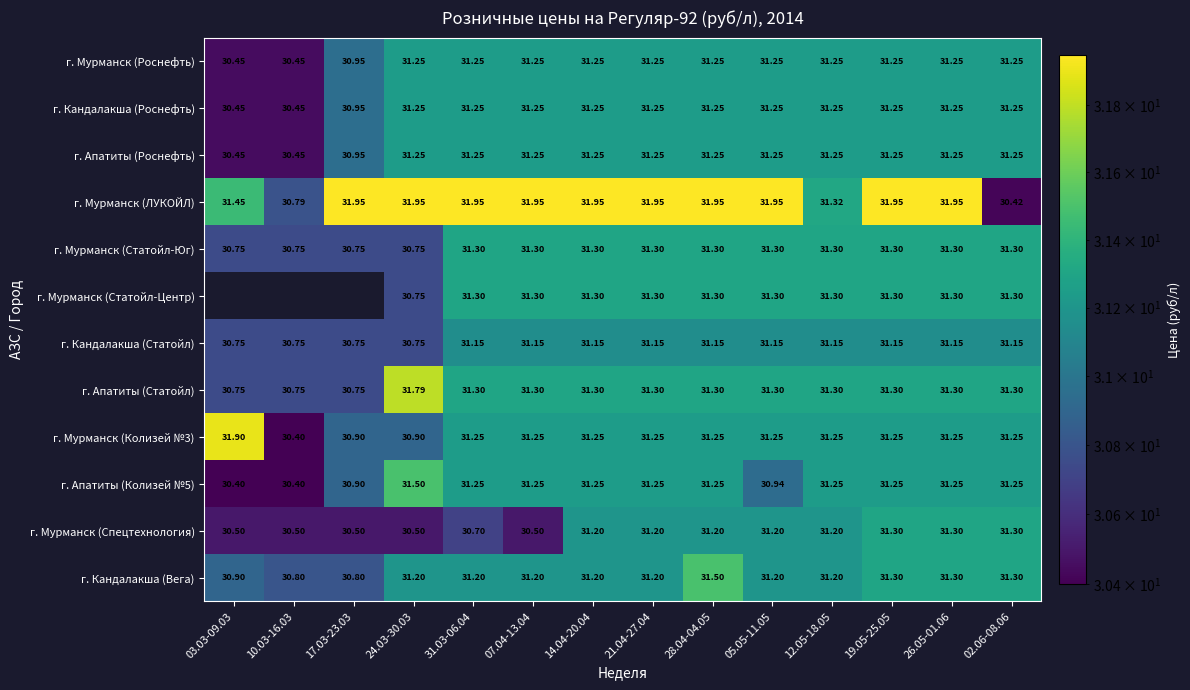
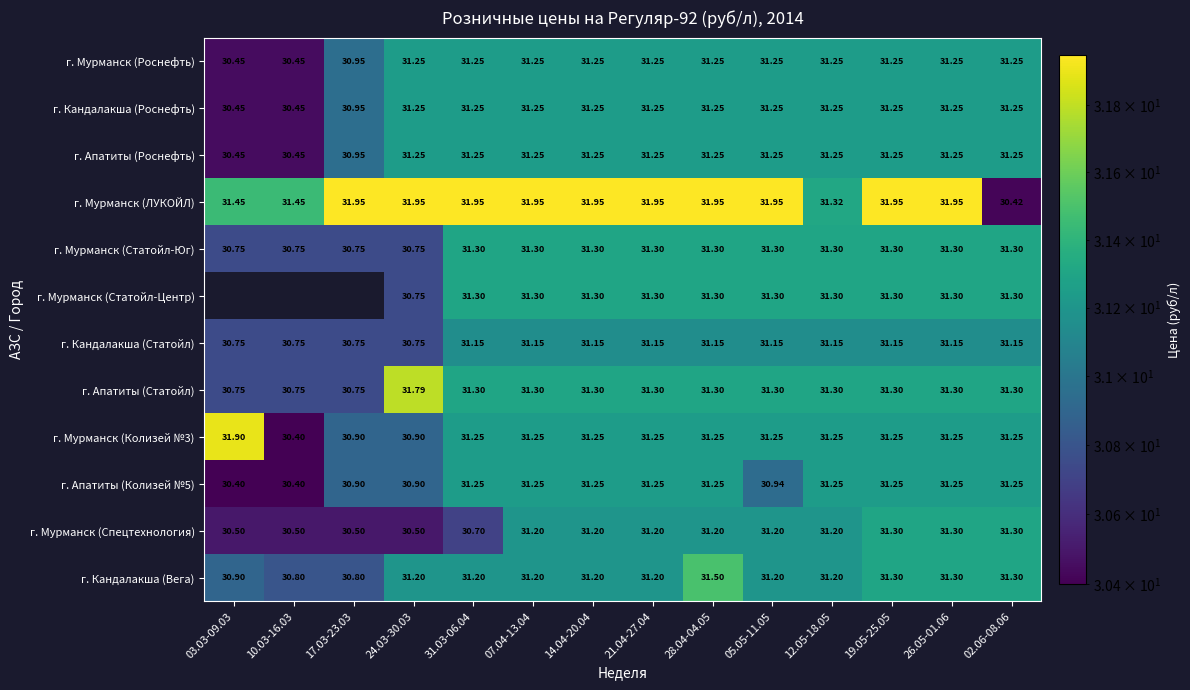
г. Мурманск (ЛУКОЙЛ), 10.03-16.03: 30.79 -> 31.45
г. Апатиты (Колизей №5), 24.03-30.03: 31.50 -> 30.90
г. Мурманск (Спецтехнология), 07.04-13.04: 30.50 -> 31.20
